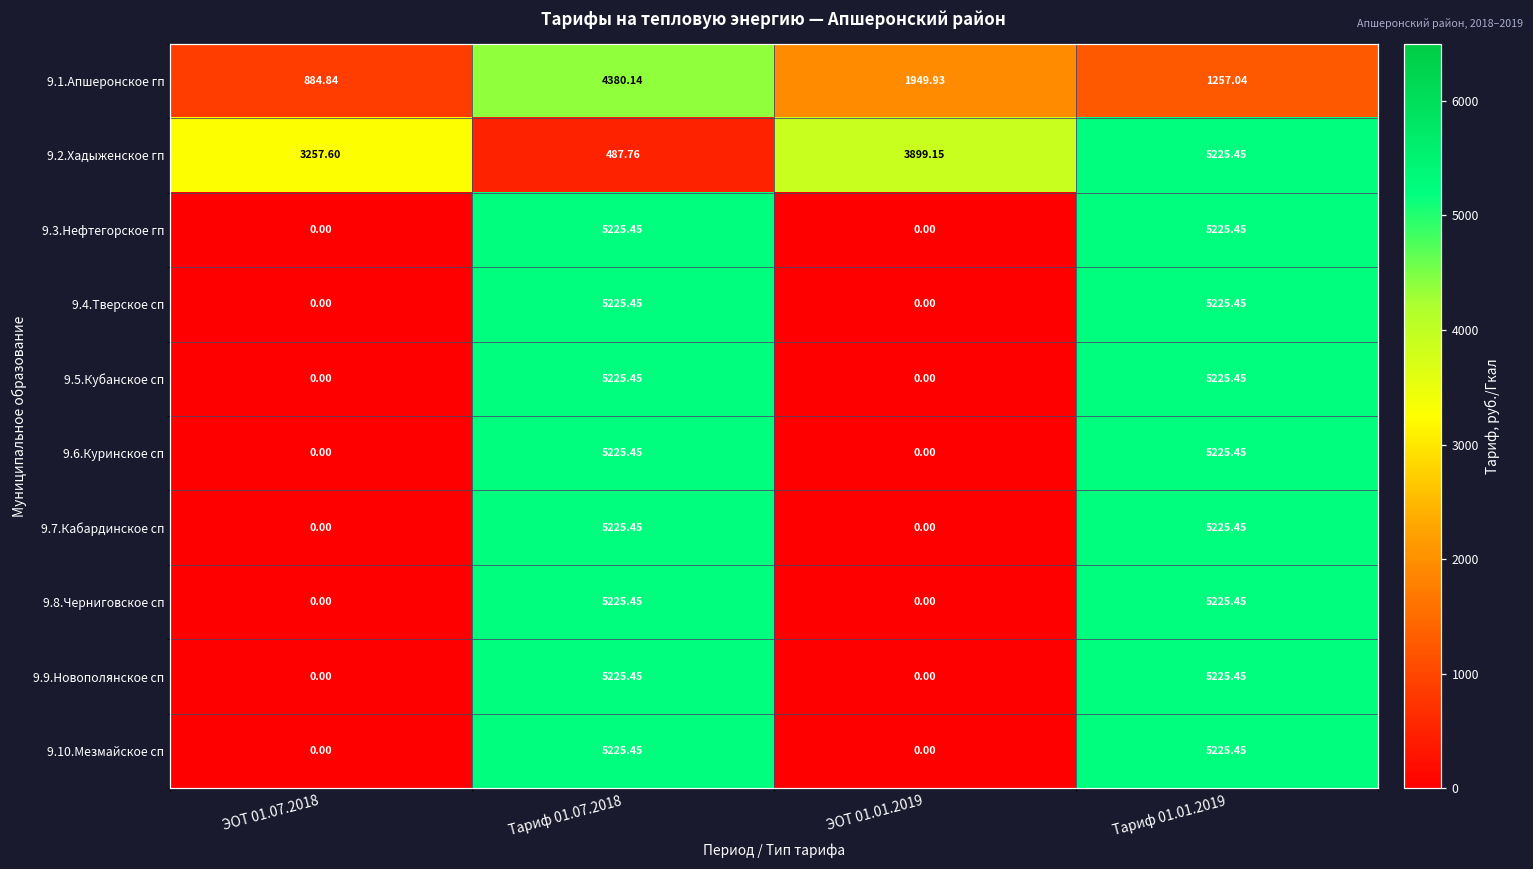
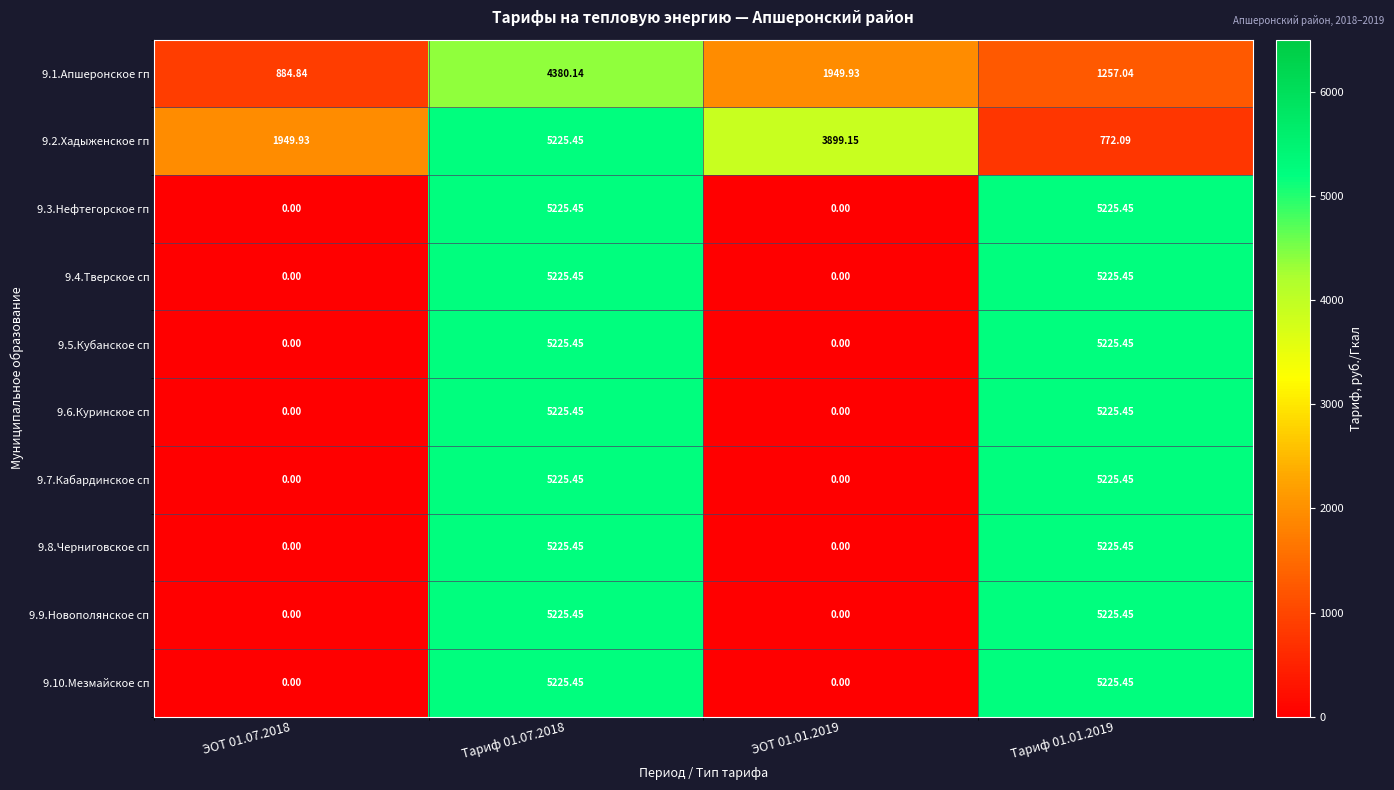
9.2.Хадыженское гп, ЭОТ 01.07.2018: 3257.60 -> 1949.93
9.2.Хадыженское гп, Тариф 01.07.2018: 487.76 -> 5225.45
9.2.Хадыженское гп, Тариф 01.01.2019: 5225.45 -> 772.09
